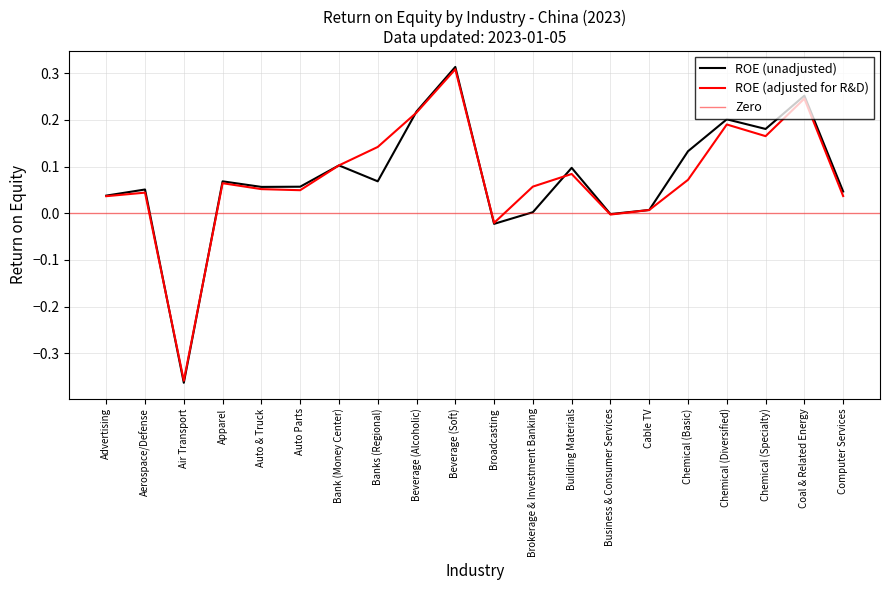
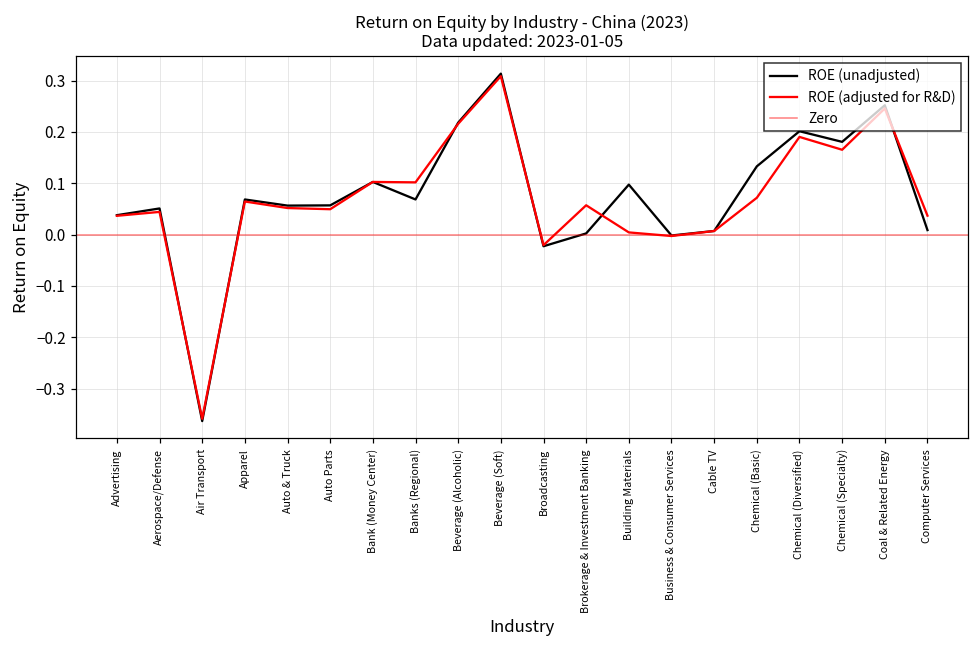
ROE (adjusted for R&D), Banks (Regional): 0.14 -> 0.10
ROE (adjusted for R&D), Building Materials: 0.08 -> 0.00
ROE (unadjusted), Computer Services: 0.05 -> 0.01
